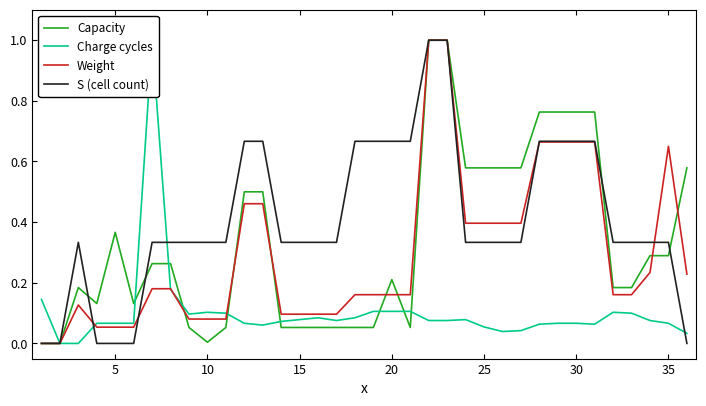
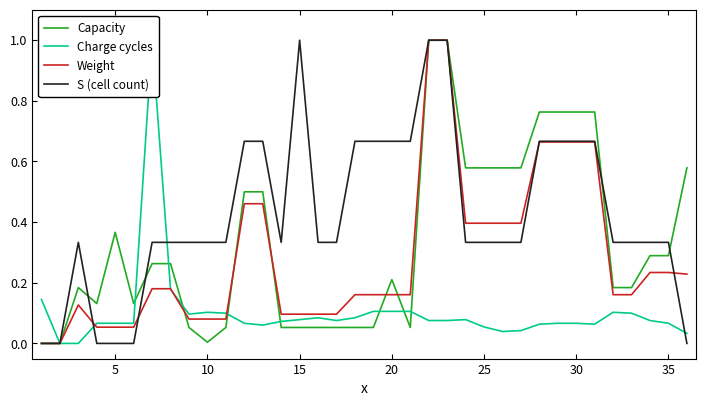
S (cell count), 15: 0.33 -> 1.00
Weight, 35: 0.65 -> 0.23
